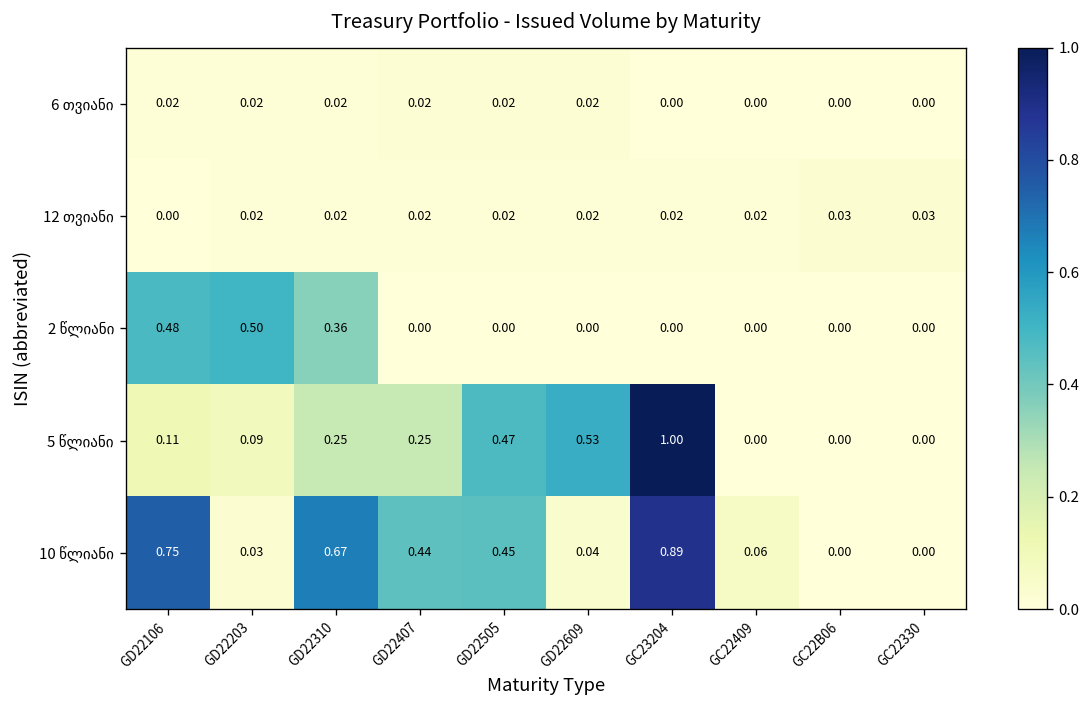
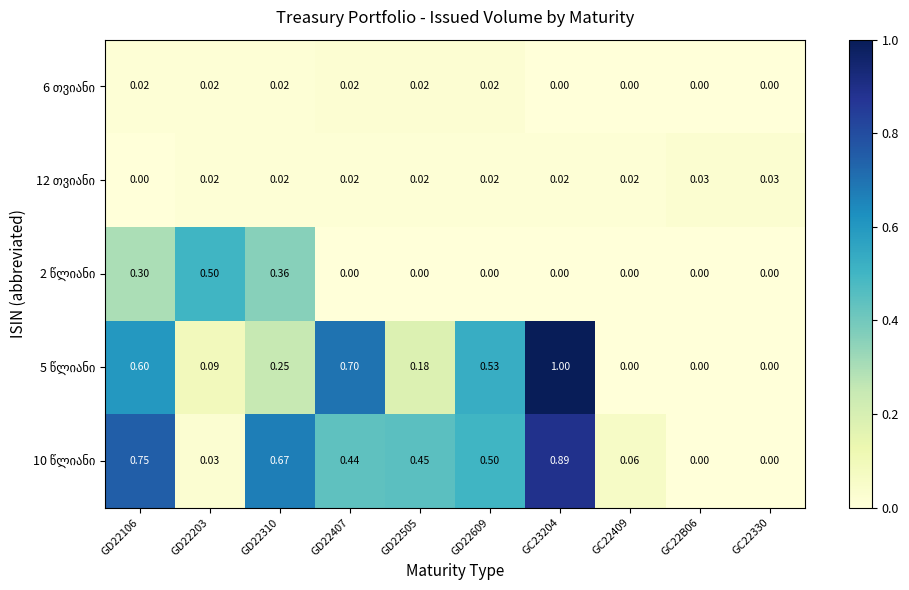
2 წლიანი, GD22106: 0.48 -> 0.30
5 წლიანი, GD22106: 0.11 -> 0.60
5 წლიანი, GD22407: 0.25 -> 0.70
5 წლიანი, GD22505: 0.47 -> 0.18
10 წლიანი, GD22609: 0.04 -> 0.50
